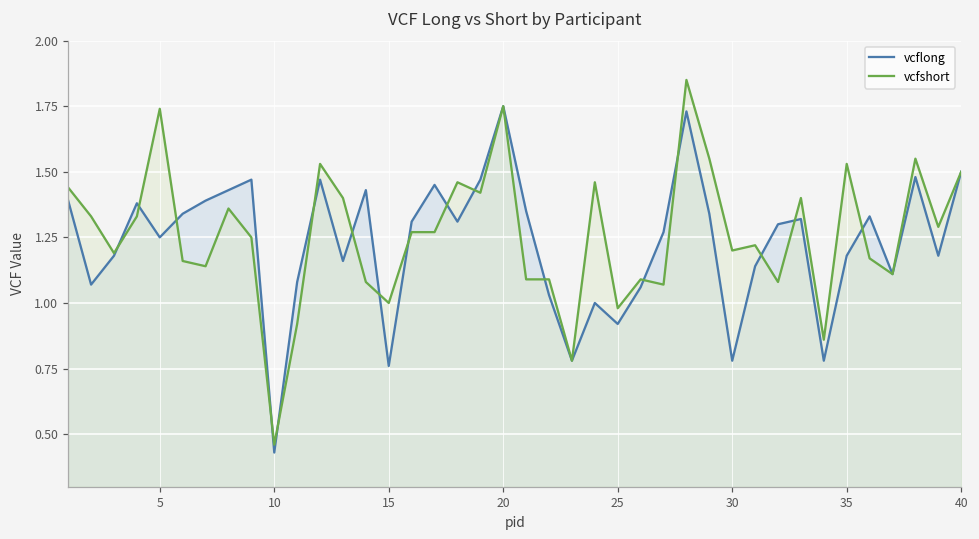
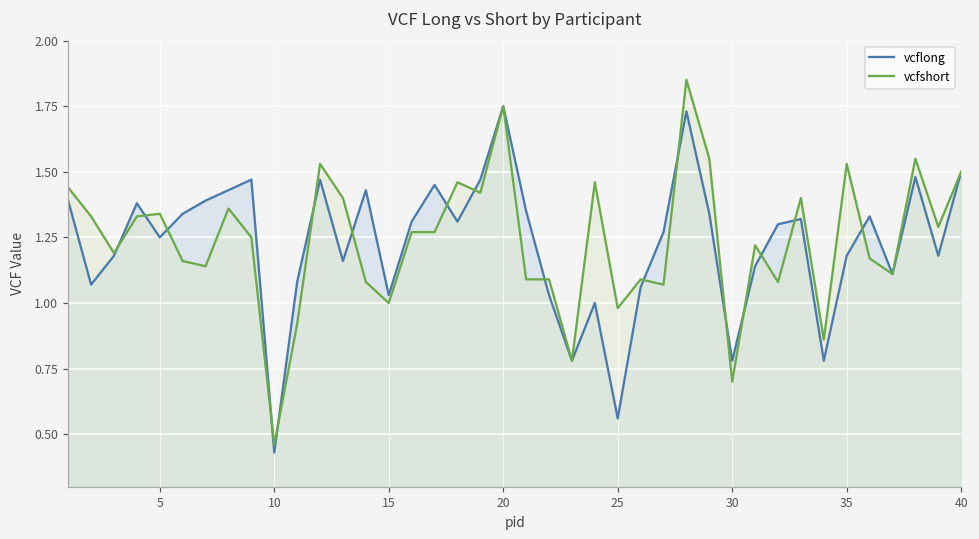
vcfshort, 5: 1.74 -> 1.34
vcflong, 15: 0.76 -> 1.03
vcflong, 25: 0.92 -> 0.56
vcfshort, 30: 1.2 -> 0.7
